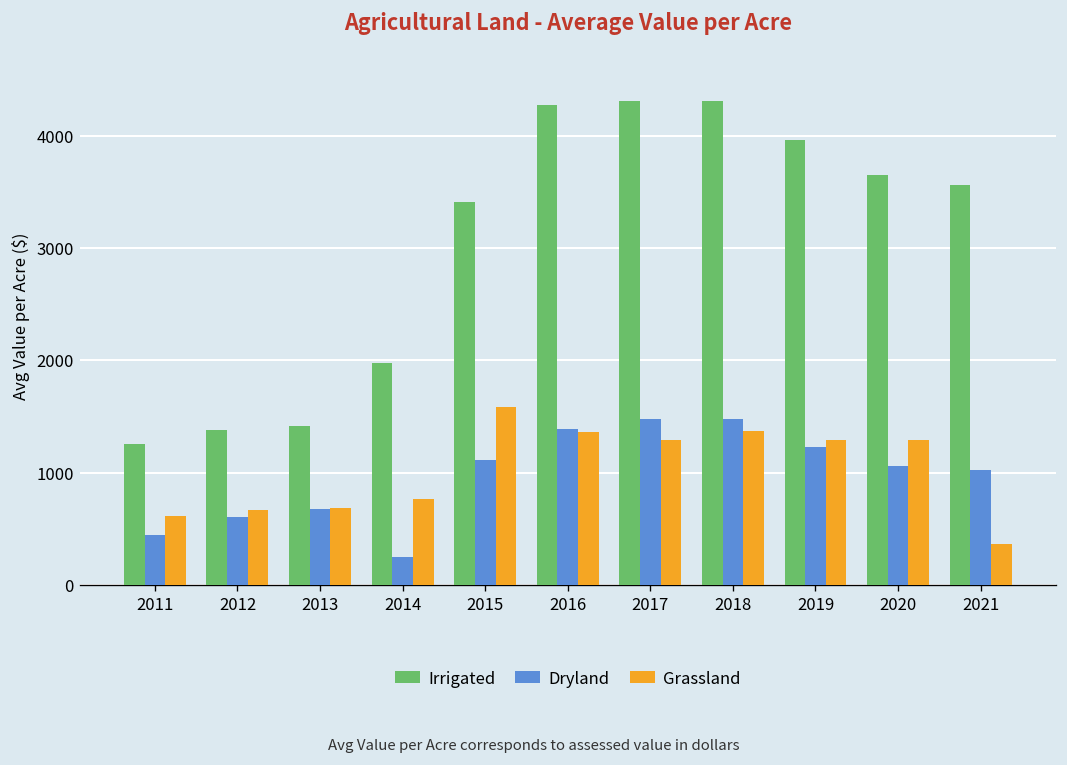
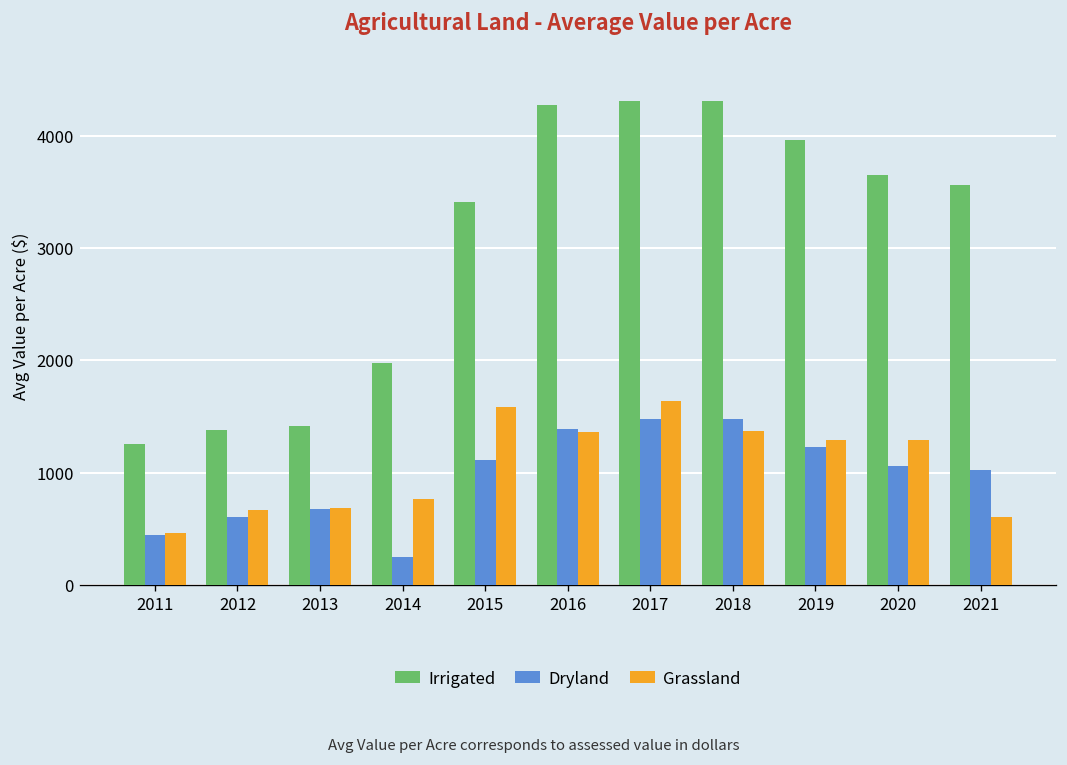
Grassland, 2011: 600 -> 500
Grassland, 2017: 1300 -> 1600
Grassland, 2021: 400 -> 600
